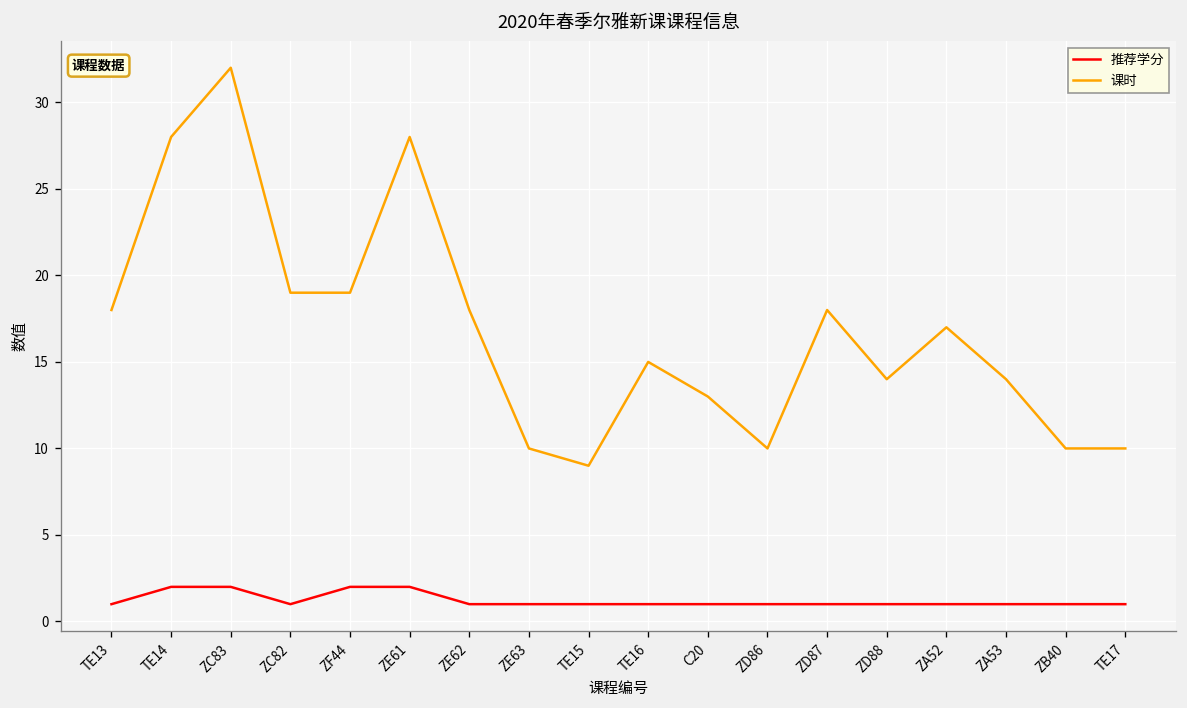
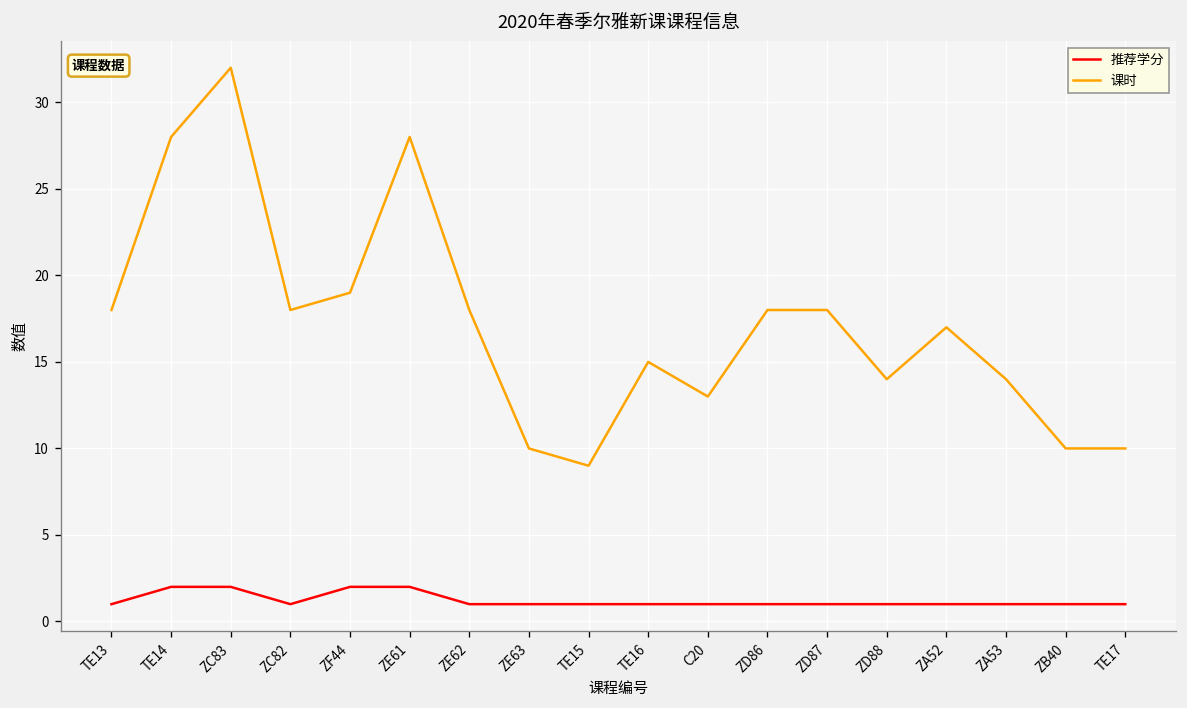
课时, ZC82: 19 -> 18
课时, ZD86: 10 -> 18
